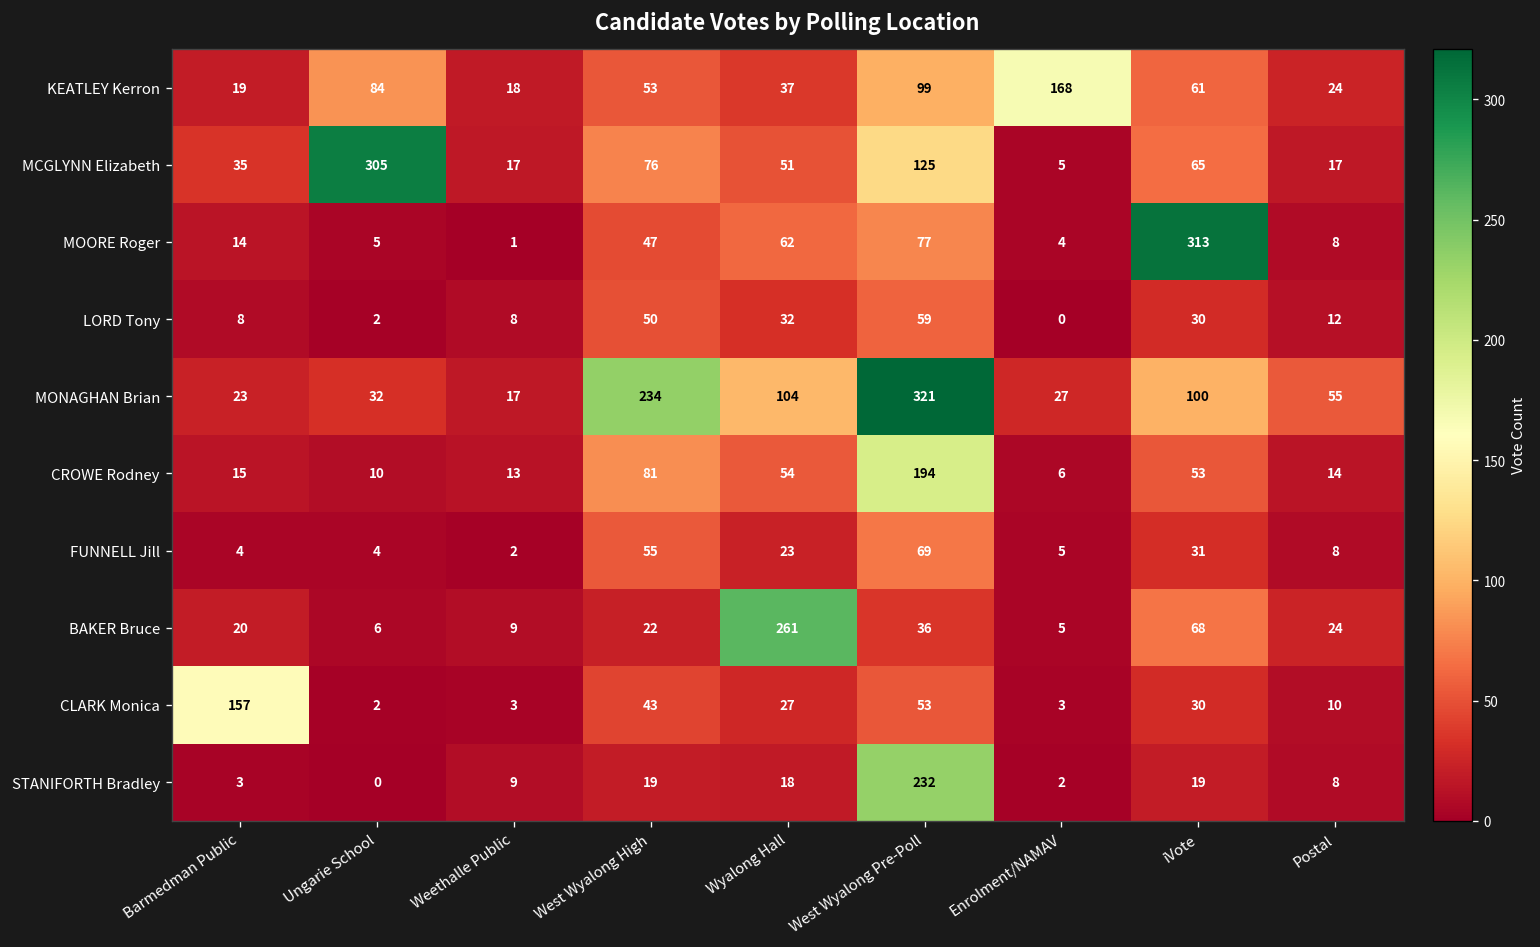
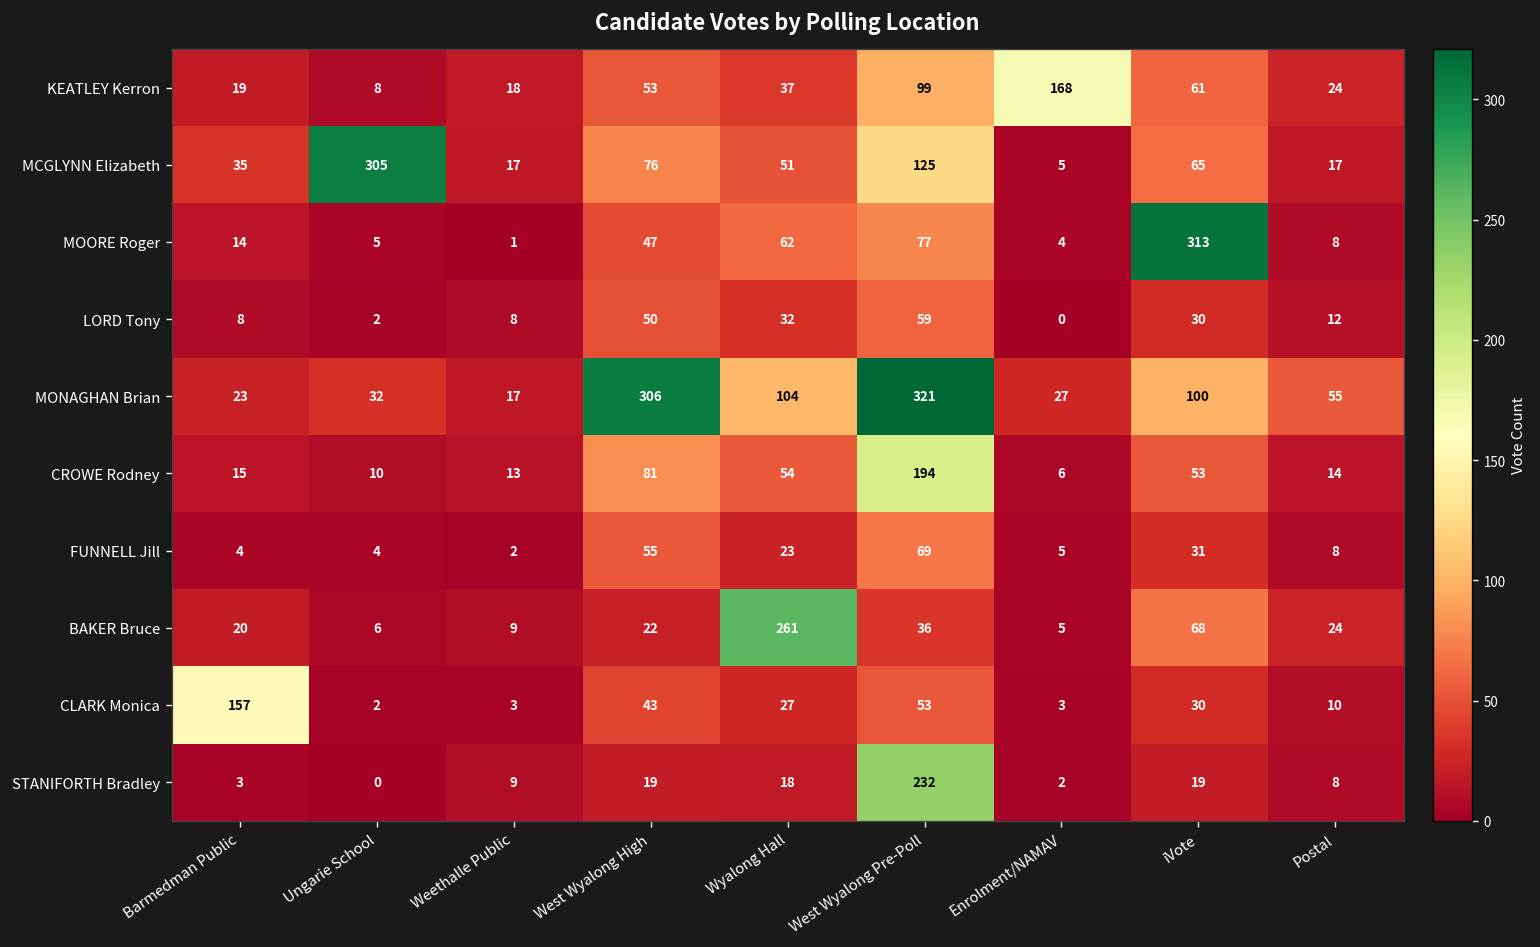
KEATLEY Kerron, Ungarie School: 84 -> 8
MONAGHAN Brian, West Wyalong High: 234 -> 306
